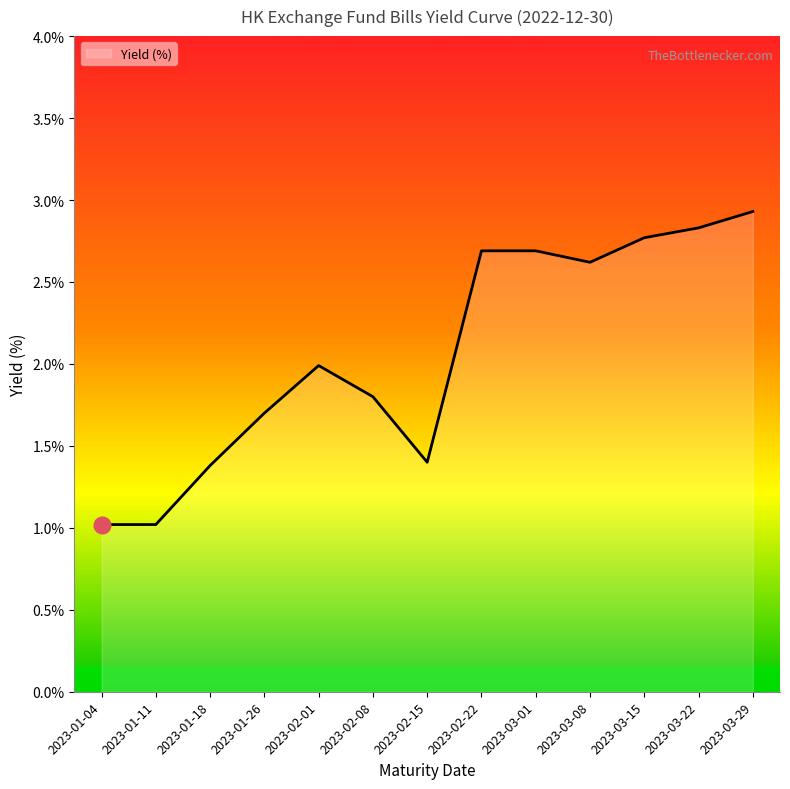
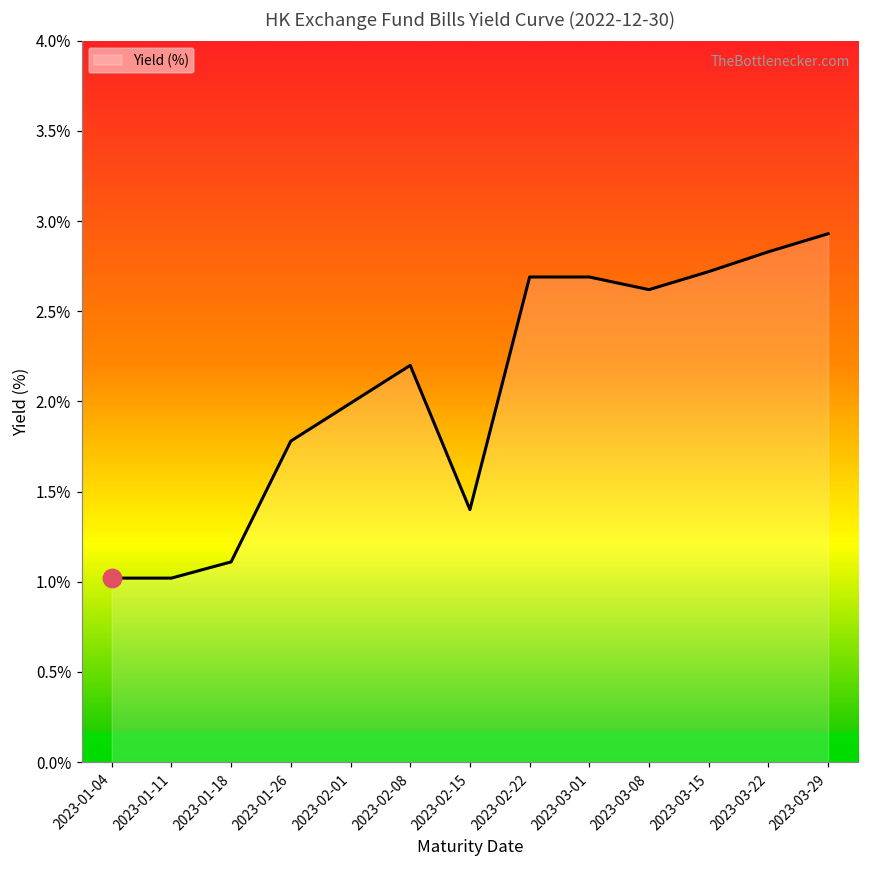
Yield (%), 2023-01-18: 1.38% -> 1.11%
Yield (%), 2023-01-26: 1.70% -> 1.78%
Yield (%), 2023-02-08: 1.8% -> 2.2%
Yield (%), 2023-03-15: 2.77% -> 2.72%
